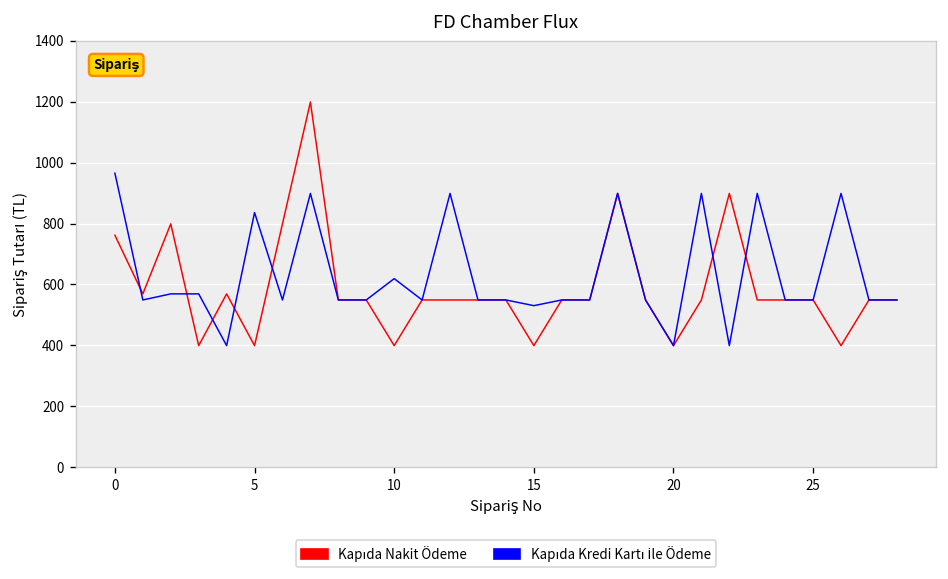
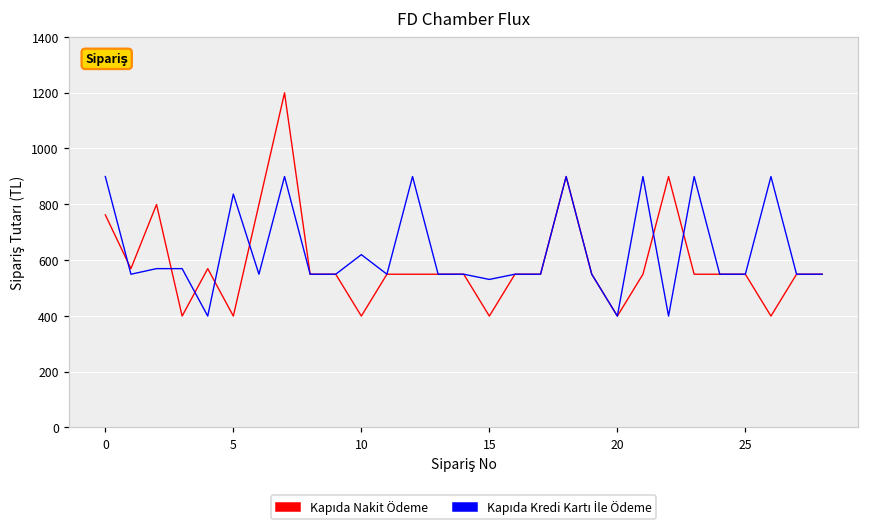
Kapıda Kredi Kartı İle Ödeme, 0: 970 -> 900
